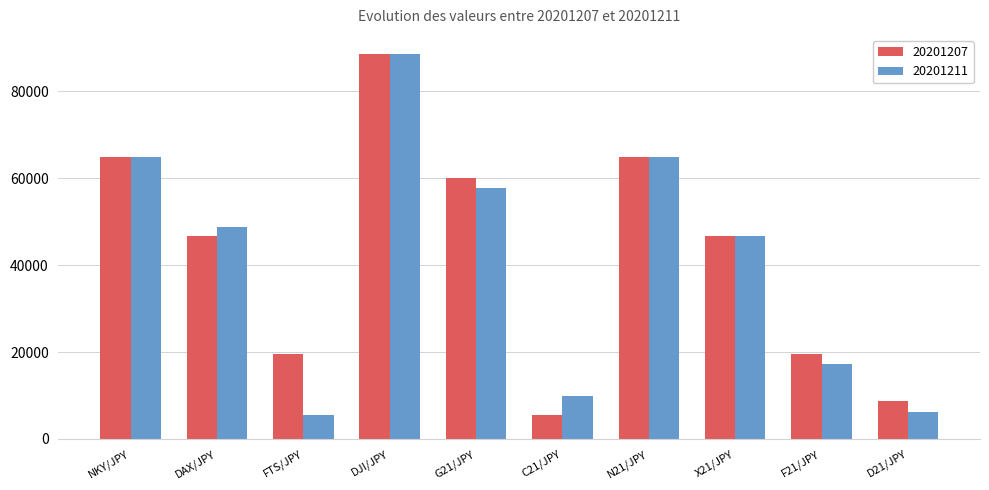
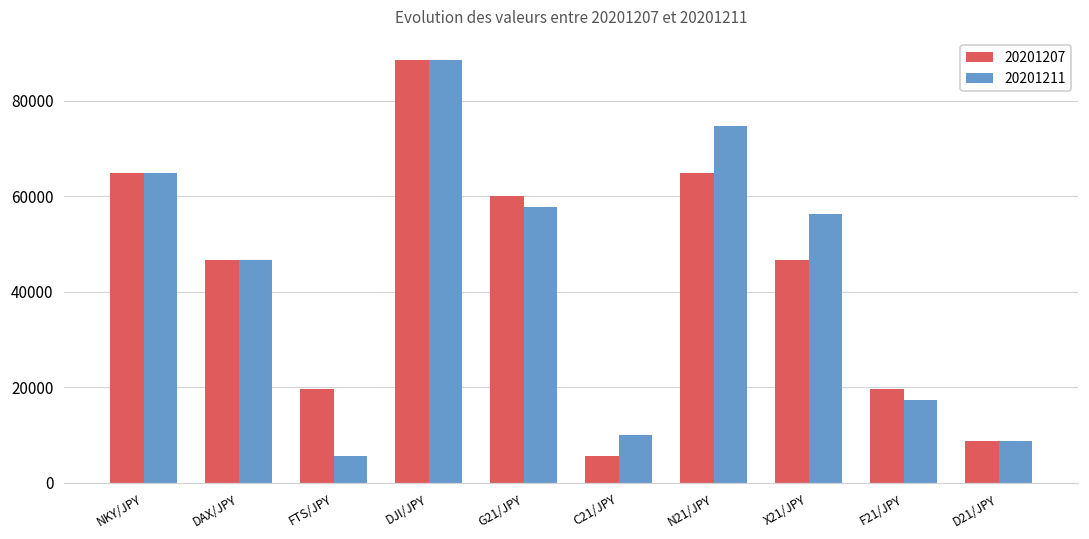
20201211, DAX/JPY: 49000 -> 47000
20201211, N21/JPY: 65000 -> 75000
20201211, X21/JPY: 47000 -> 56000
20201211, D21/JPY: 6000 -> 9000
